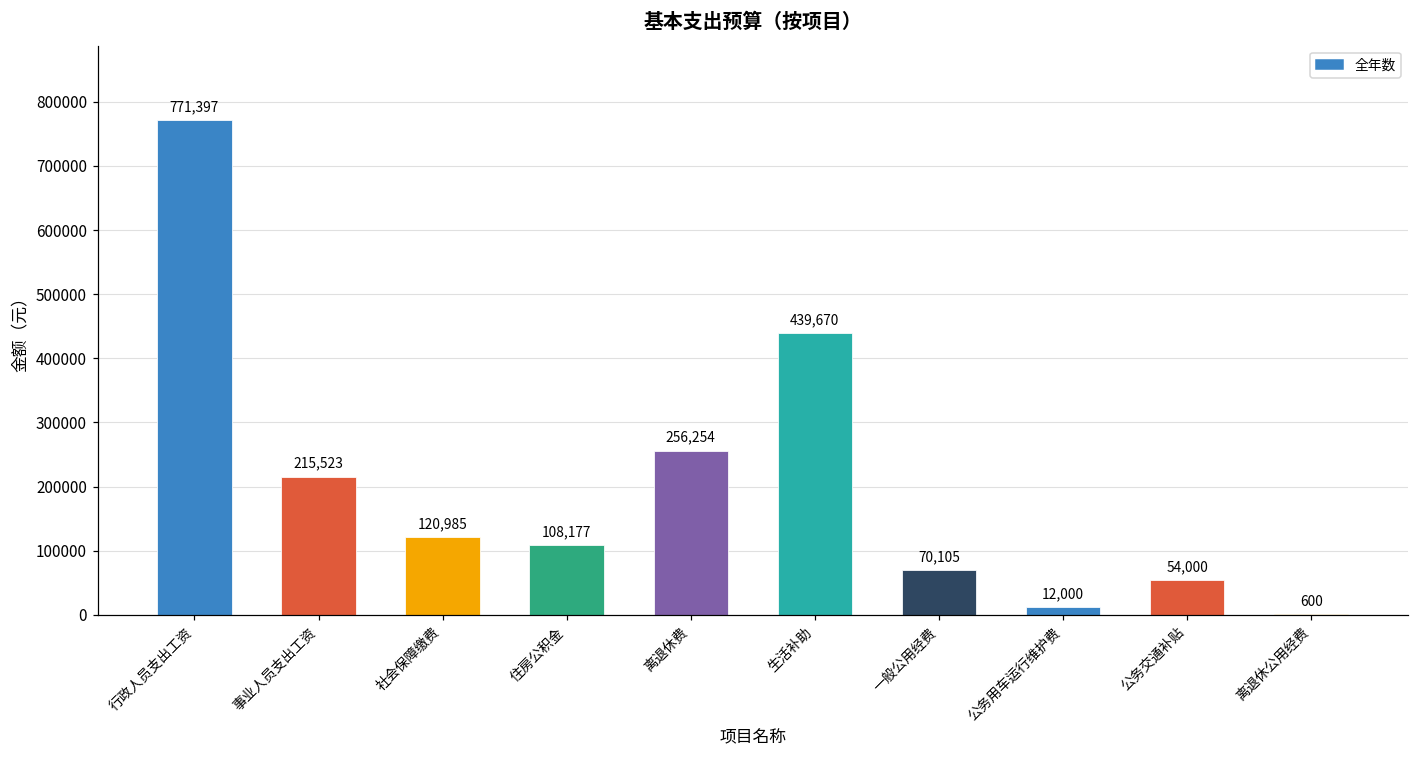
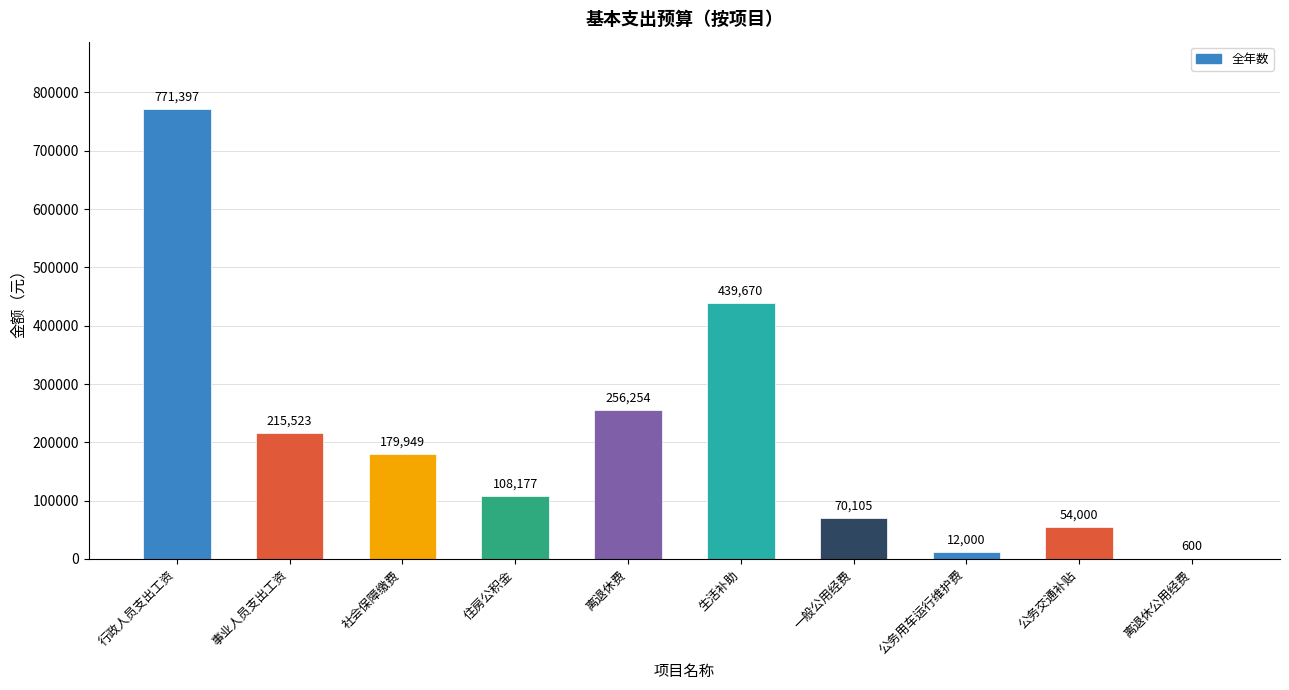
社会保障缴费: 120,985 -> 179,949
